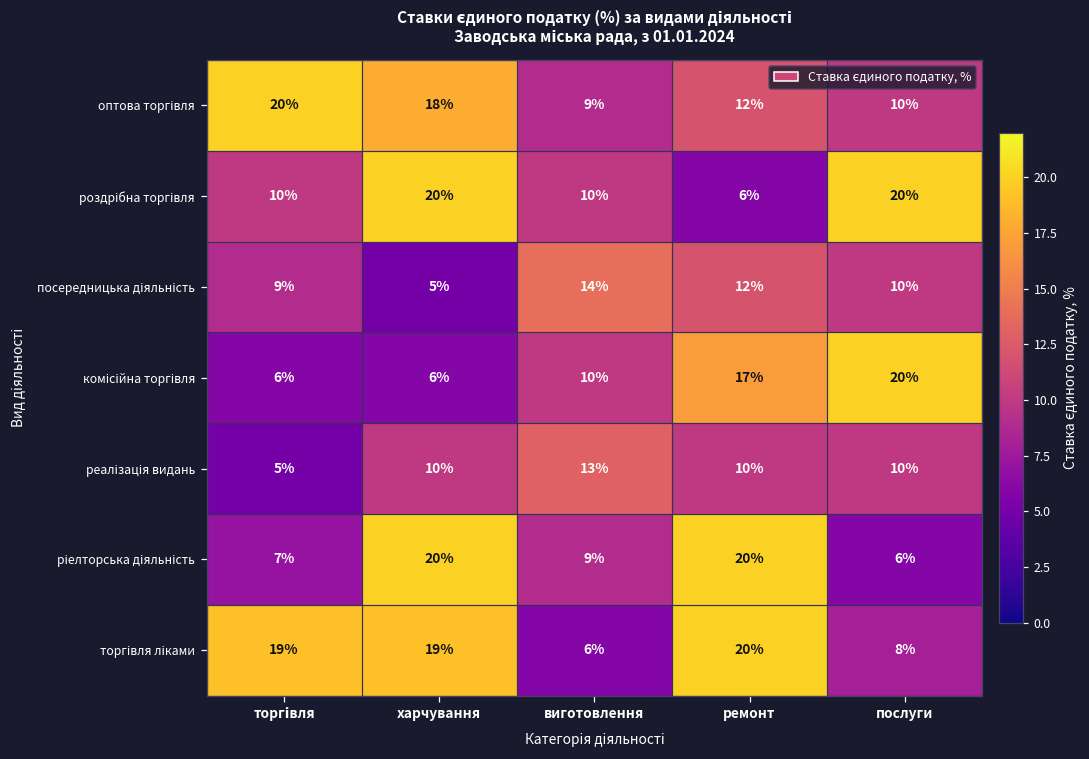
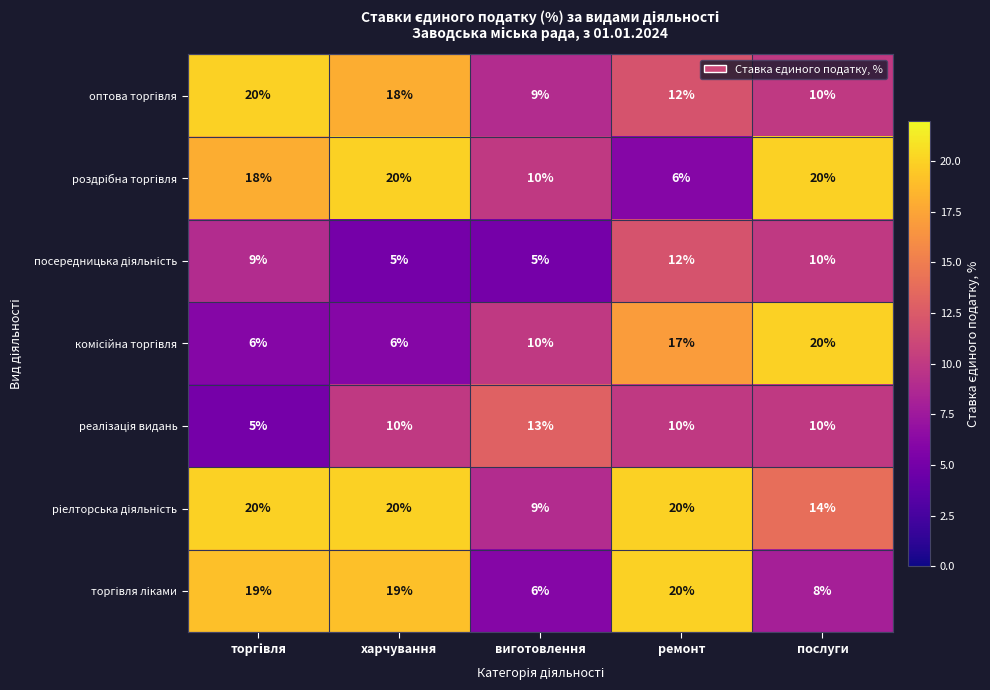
роздрібна торгівля, торгівля: 10% -> 18%
посередницька діяльність, виготовлення: 14% -> 5%
ріелторська діяльність, торгівля: 7% -> 20%
ріелторська діяльність, послуги: 6% -> 14%
